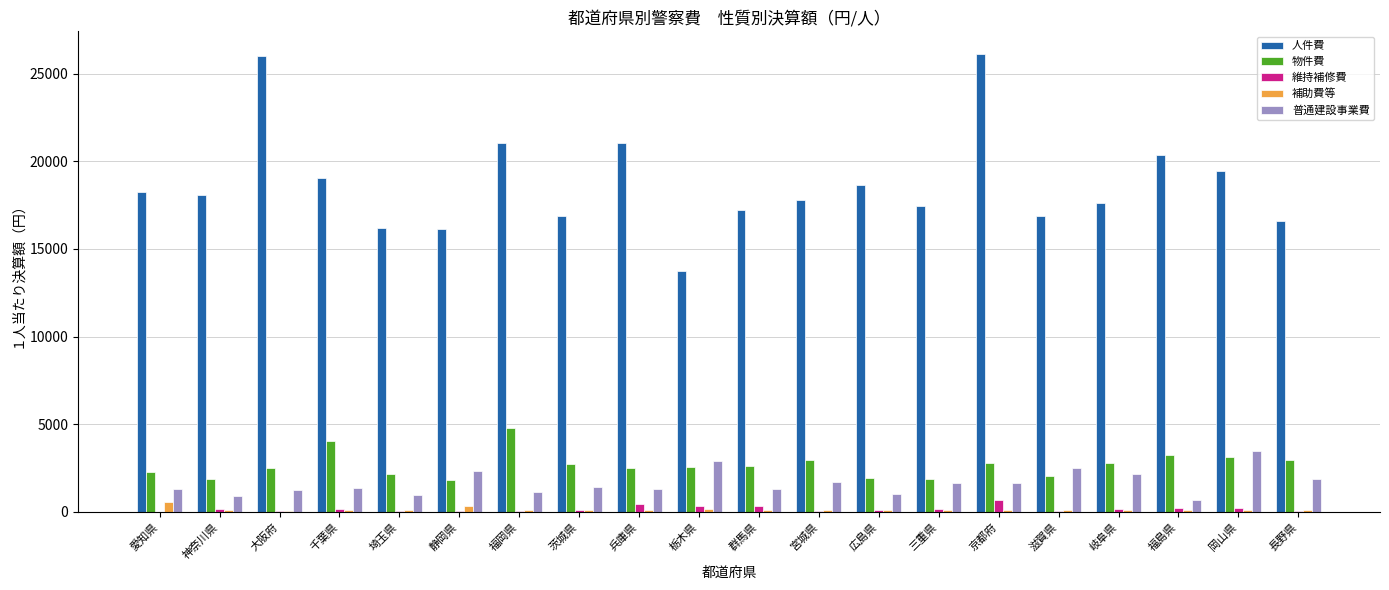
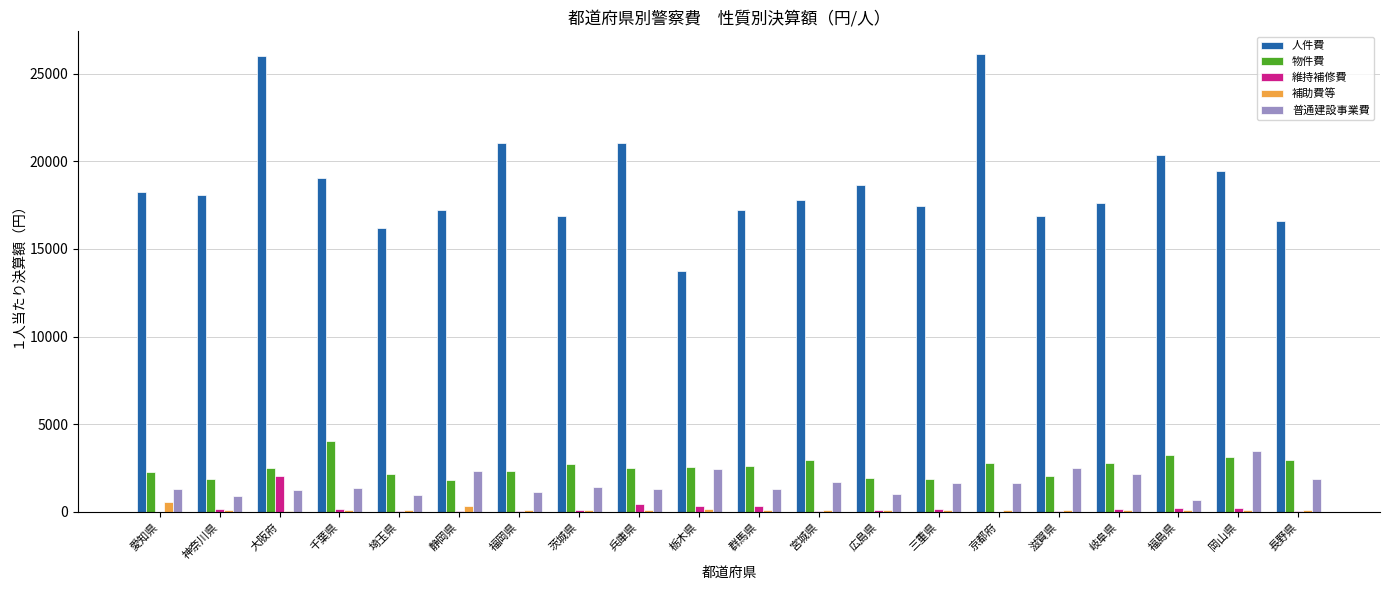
維持補修費, 大阪府: 0 -> 2000
人件費, 静岡県: 16100 -> 17200
物件費, 福岡県: 4800 -> 2300
普通建設事業費, 栃木県: 2900 -> 2400
維持補修費, 京都府: 700 -> 0
